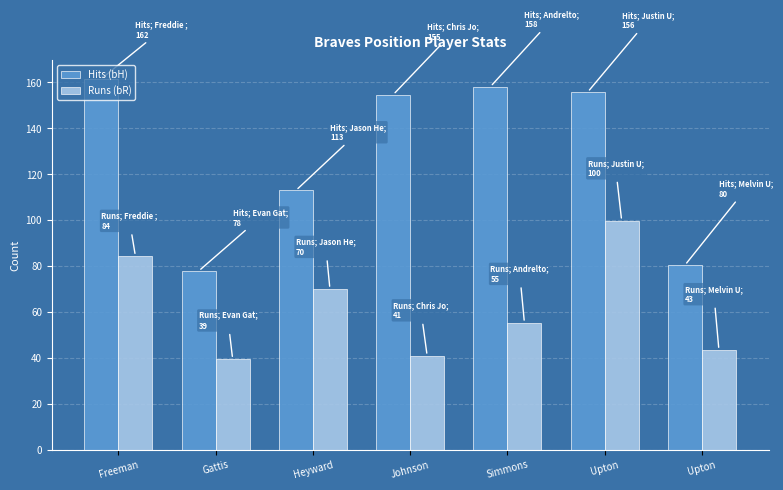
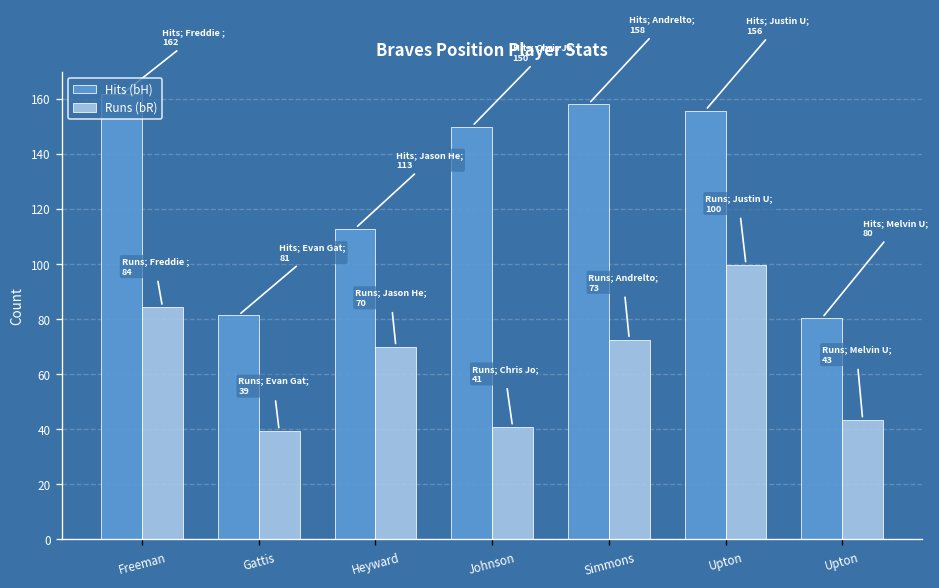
Hits (bH), Gattis: 78 -> 81
Hits (bH), Johnson: 155 -> 150
Runs (bR), Simmons: 55 -> 73
